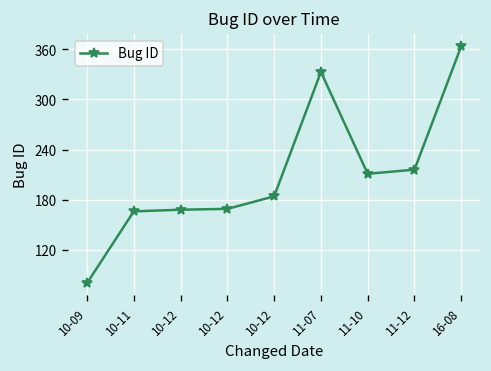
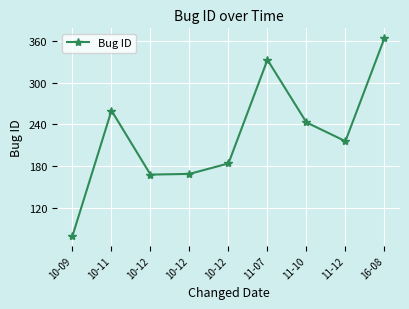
10-11: 170 -> 260
11-10: 210 -> 240
